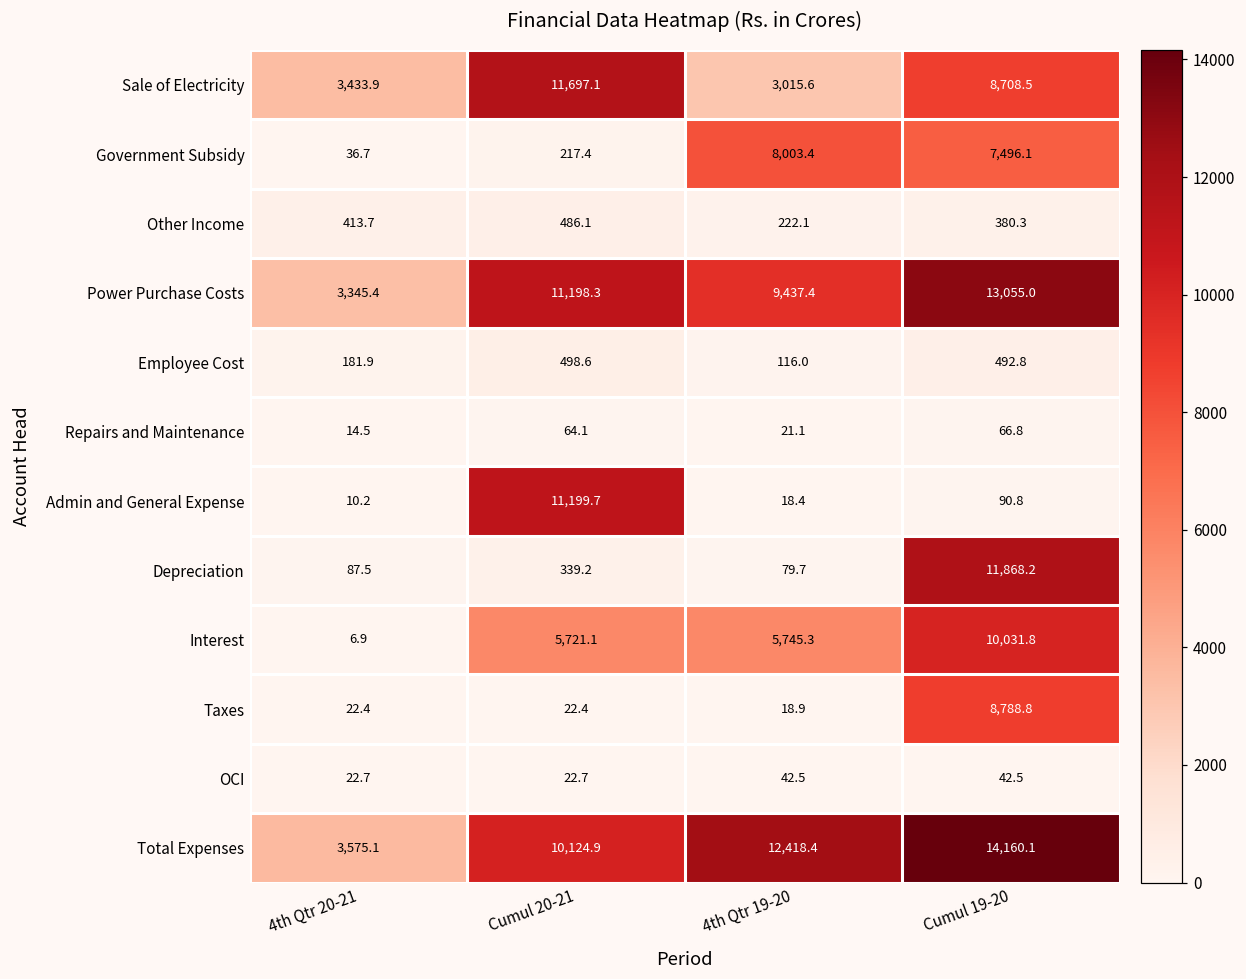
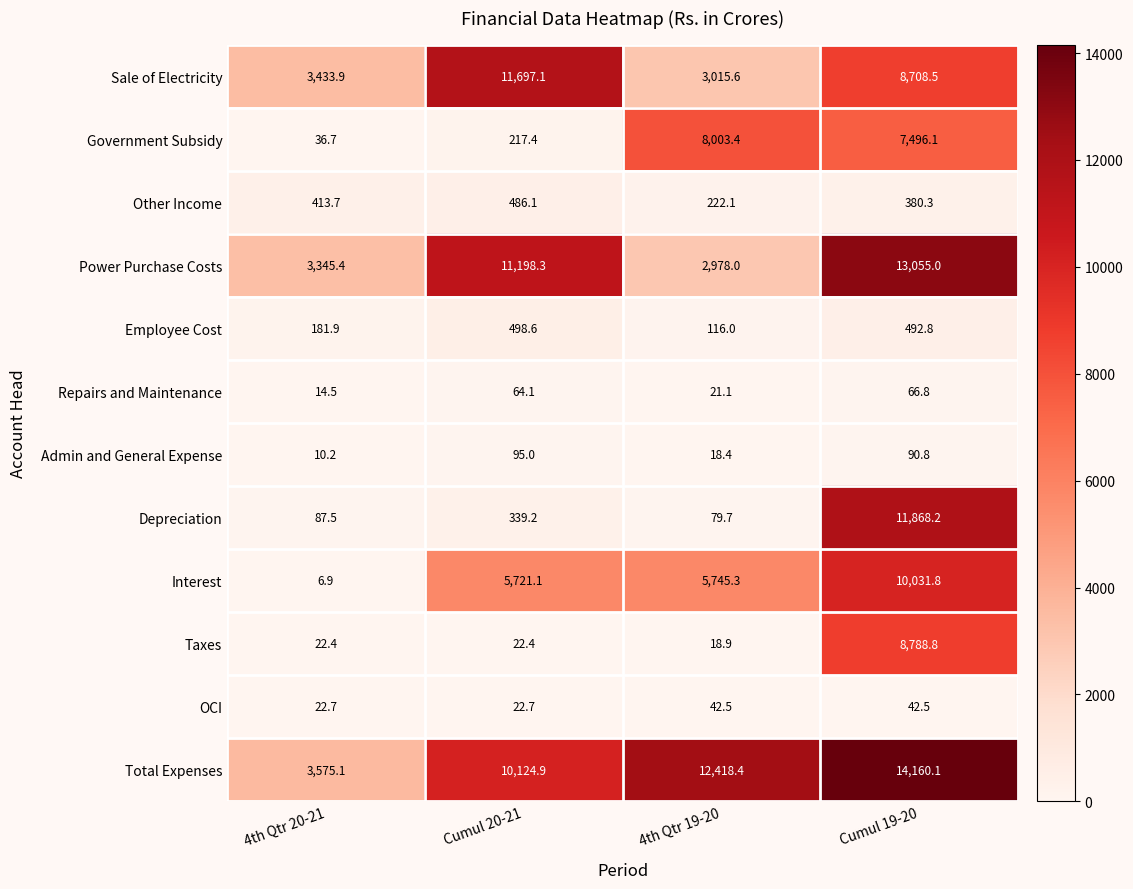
Power Purchase Costs, 4th Qtr 19-20: 9,437.4 -> 2,978.0
Admin and General Expense, Cumul 20-21: 11,199.7 -> 95.0
